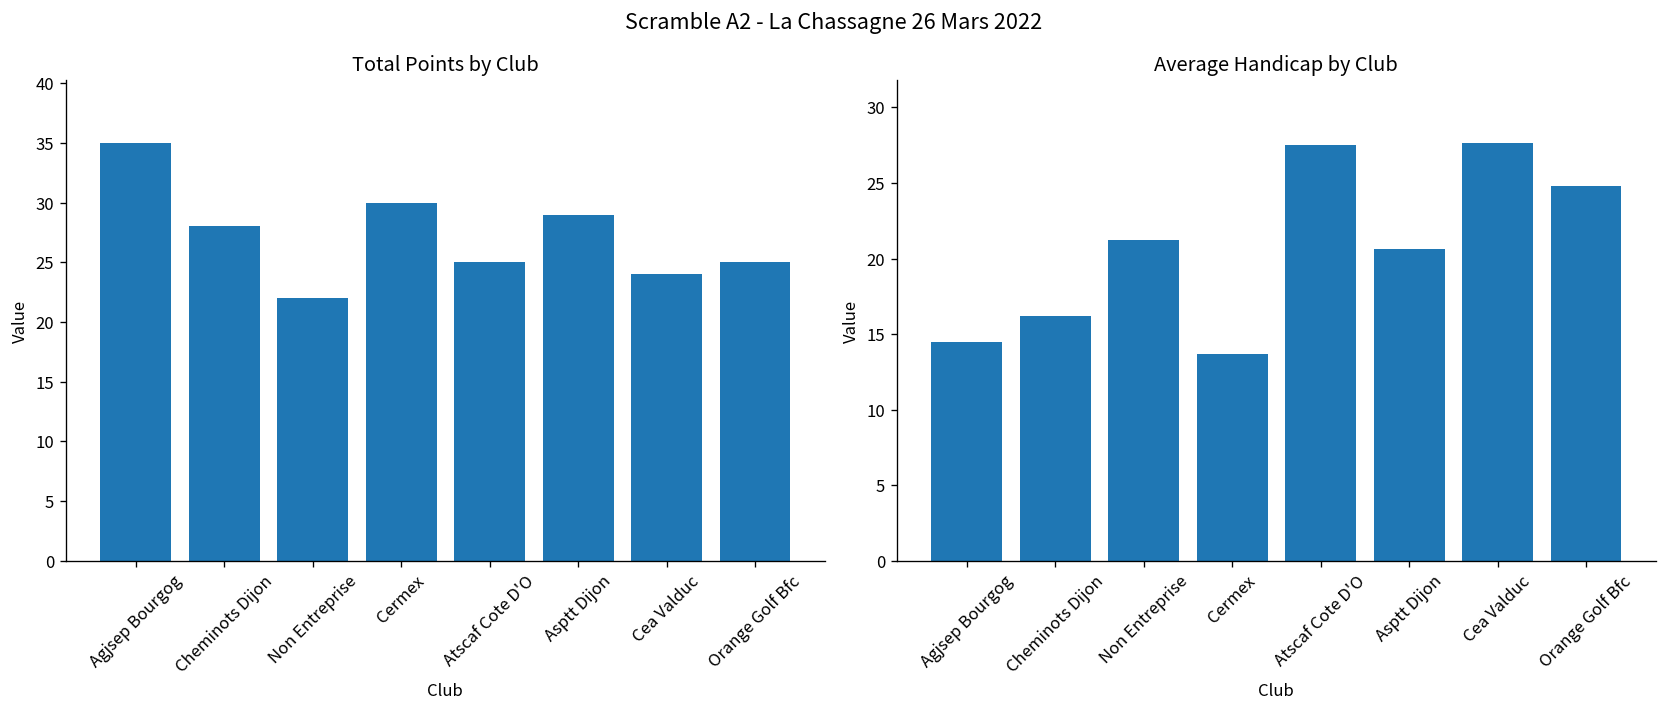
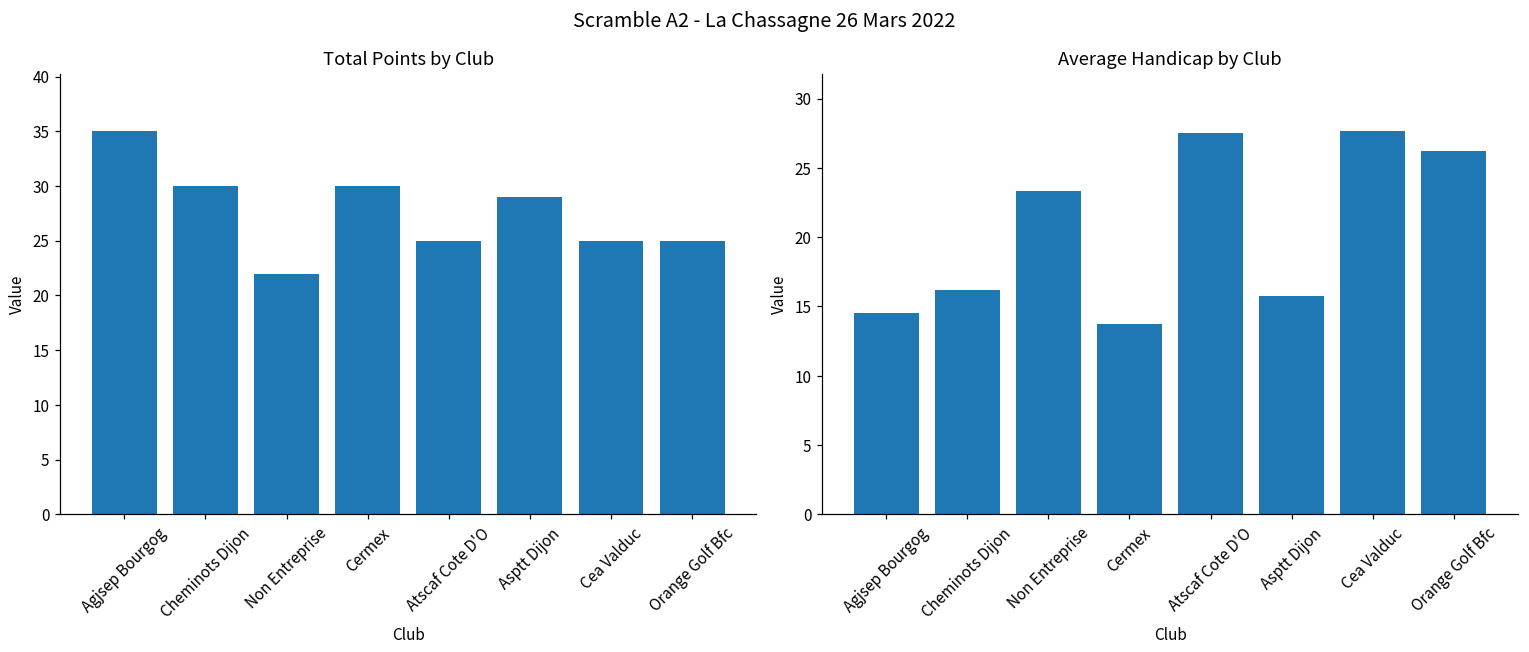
Total Points by Club, Cheminots Dijon: 28 -> 30
Total Points by Club, Cea Valduc: 24 -> 25
Average Handicap by Club, Non Entreprise: 21.2 -> 23.3
Average Handicap by Club, Asptt Dijon: 20.7 -> 15.7
Average Handicap by Club, Orange Golf Bfc: 24.8 -> 26.2
